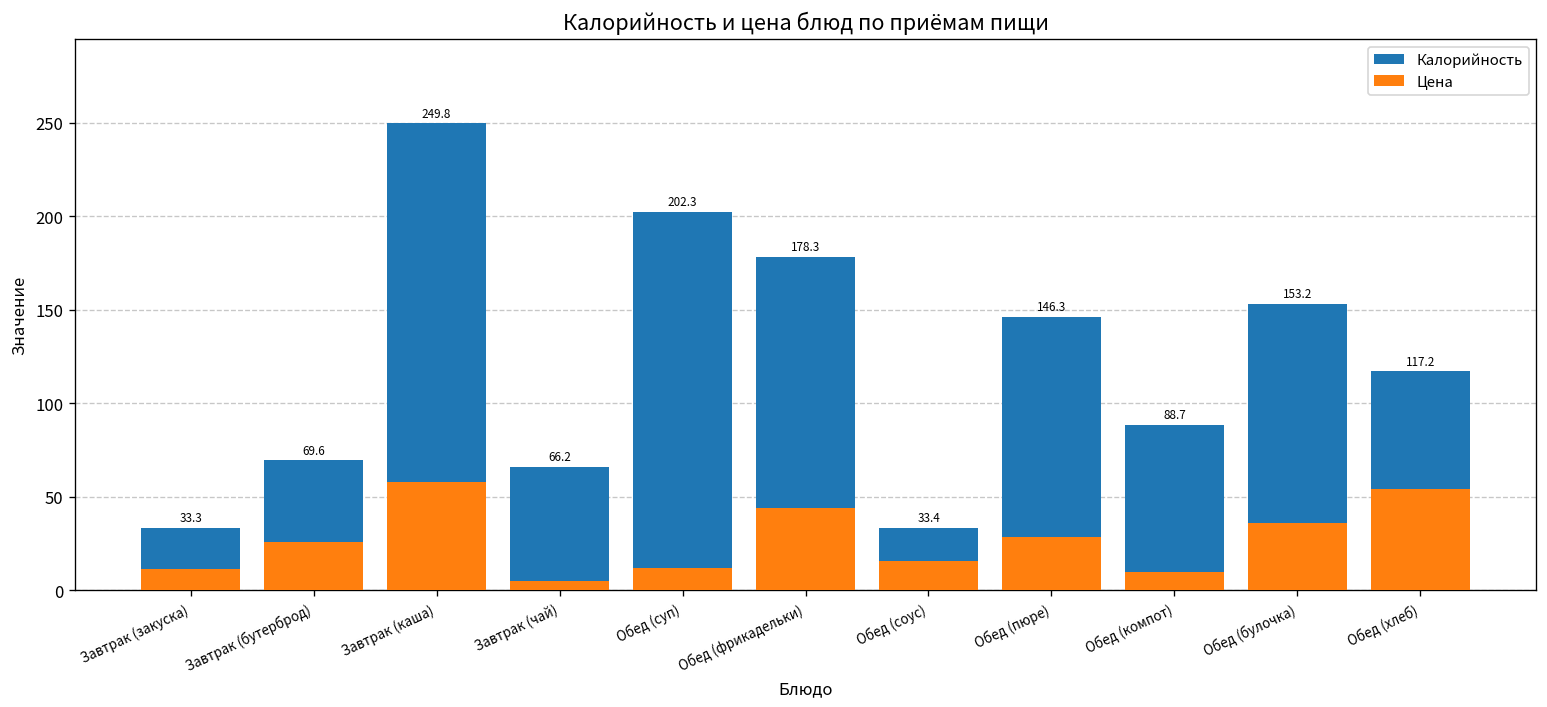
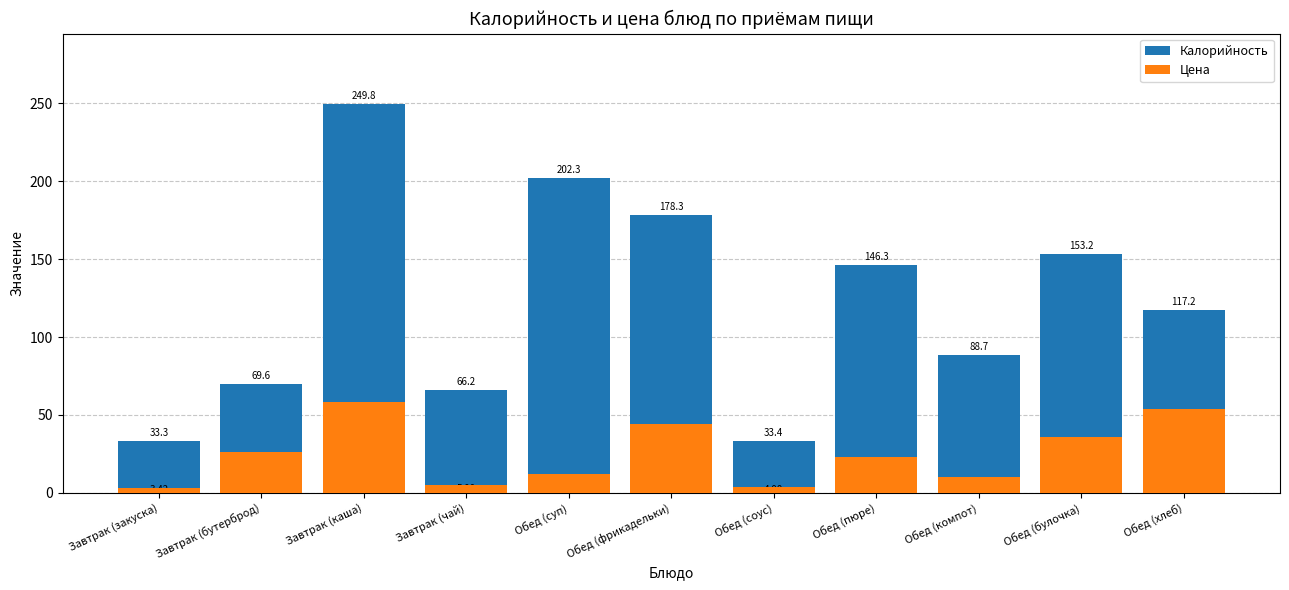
Цена, Завтрак (закуска): 12 -> 3
Цена, Обед (соус): 16 -> 4
Цена, Обед (пюре): 29 -> 23
